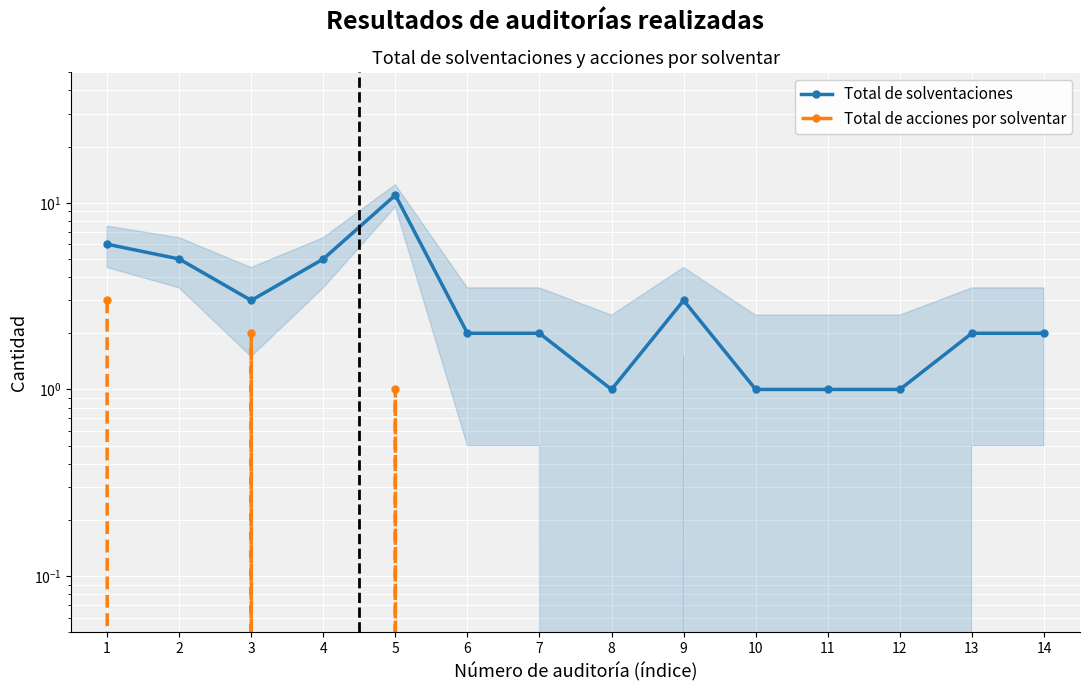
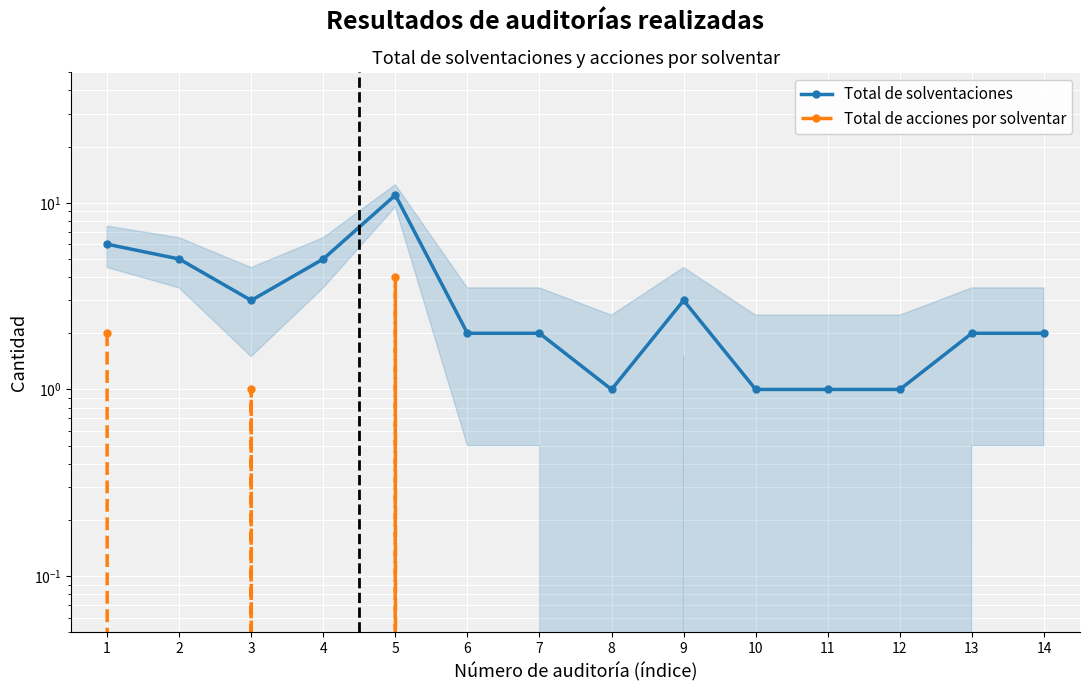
Total de acciones por solventar, 1: 3 -> 2
Total de acciones por solventar, 3: 2 -> 1
Total de acciones por solventar, 5: 1 -> 4
